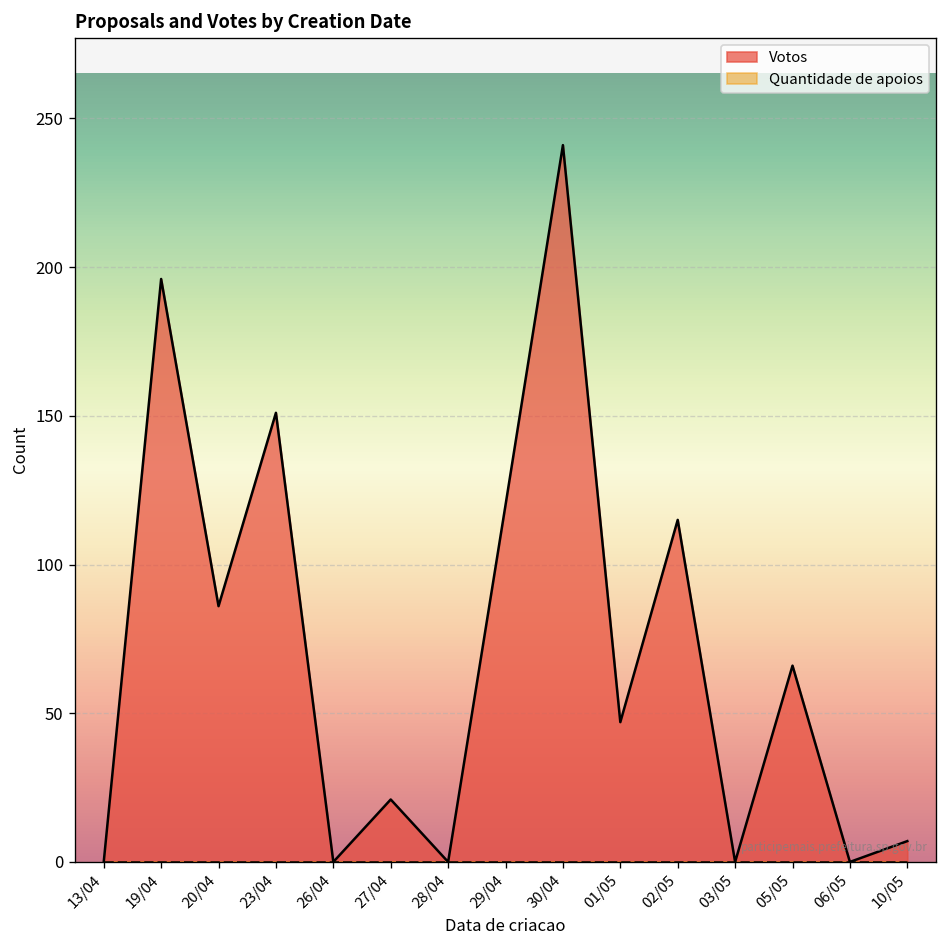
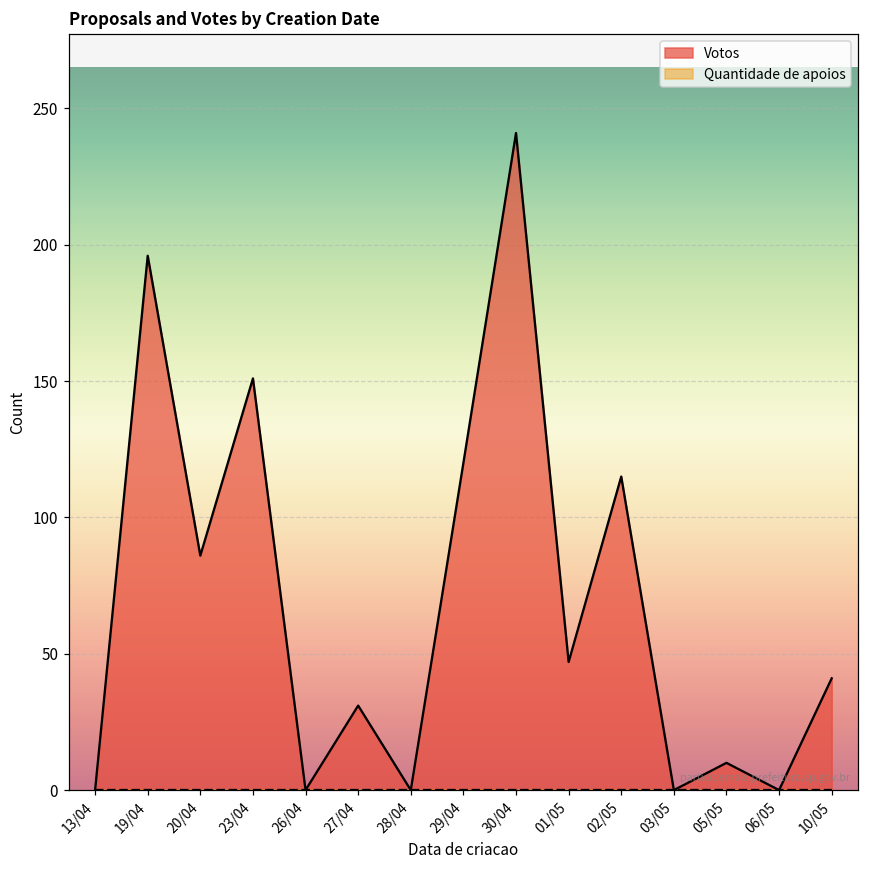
Votos, 27/04: 21 -> 31
Votos, 05/05: 66 -> 10
Votos, 10/05: 7 -> 41
